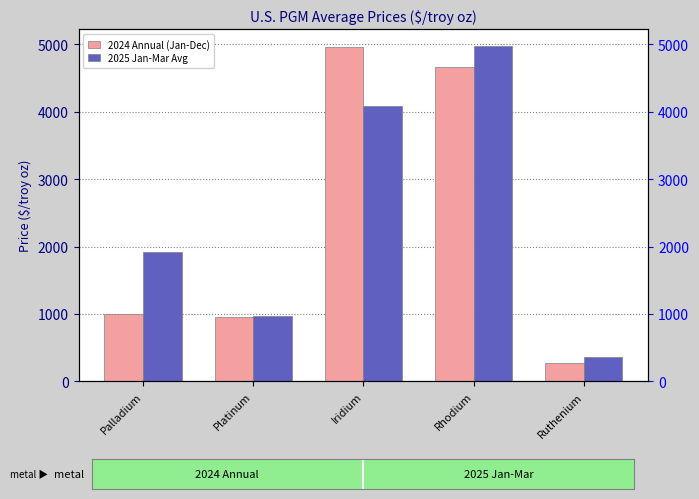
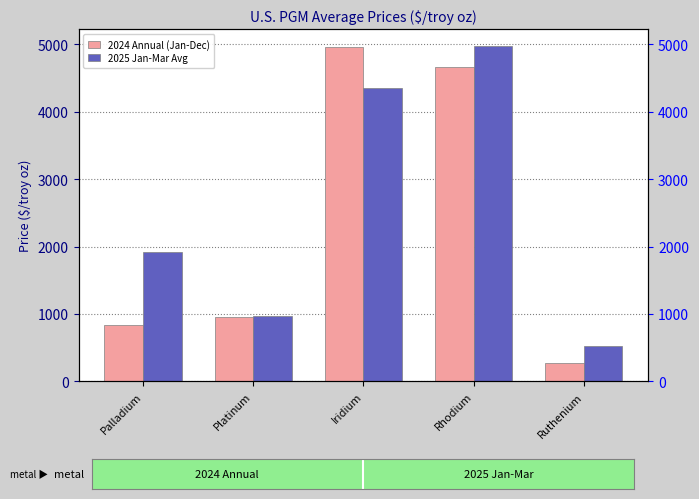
2024 Annual (Jan-Dec), Palladium: 1000 -> 800
2025 Jan-Mar Avg, Iridium: 4100 -> 4400
2025 Jan-Mar Avg, Ruthenium: 400 -> 500
